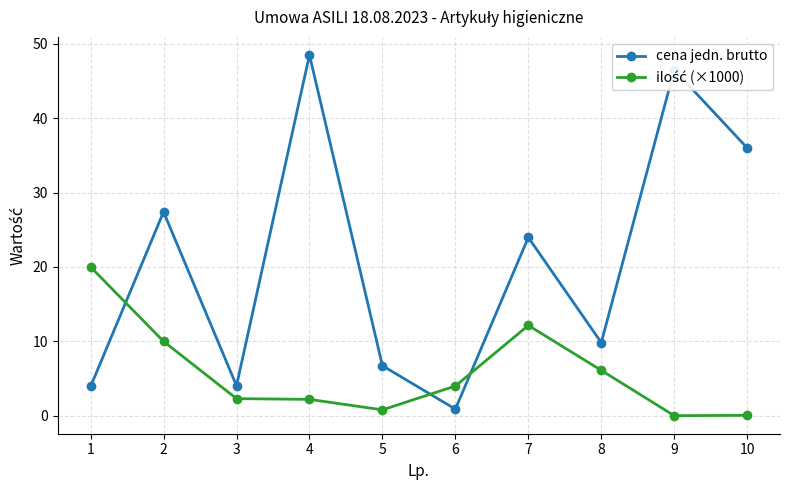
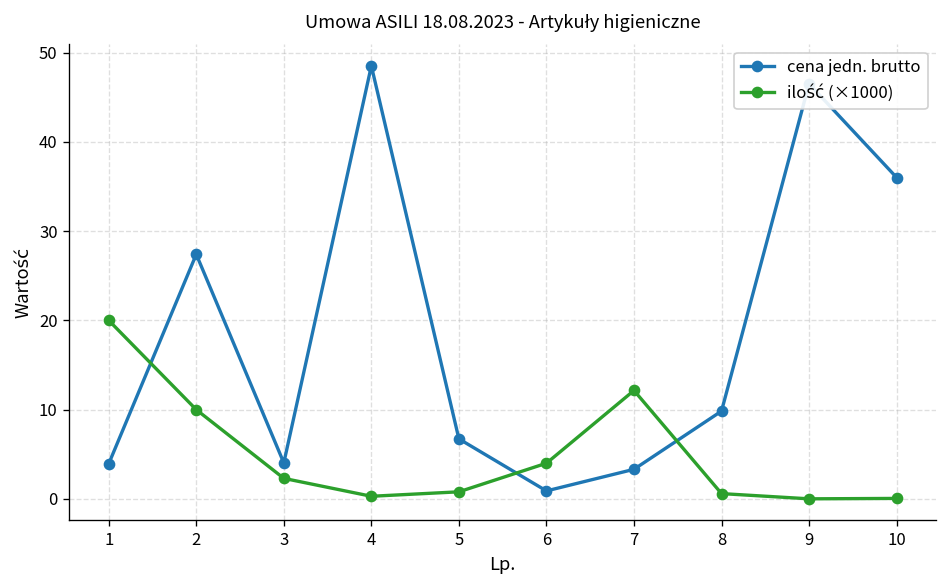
ilość (×1000), 4: 2 -> 0
cena jedn. brutto, 7: 24 -> 3
ilość (×1000), 8: 6 -> 1
